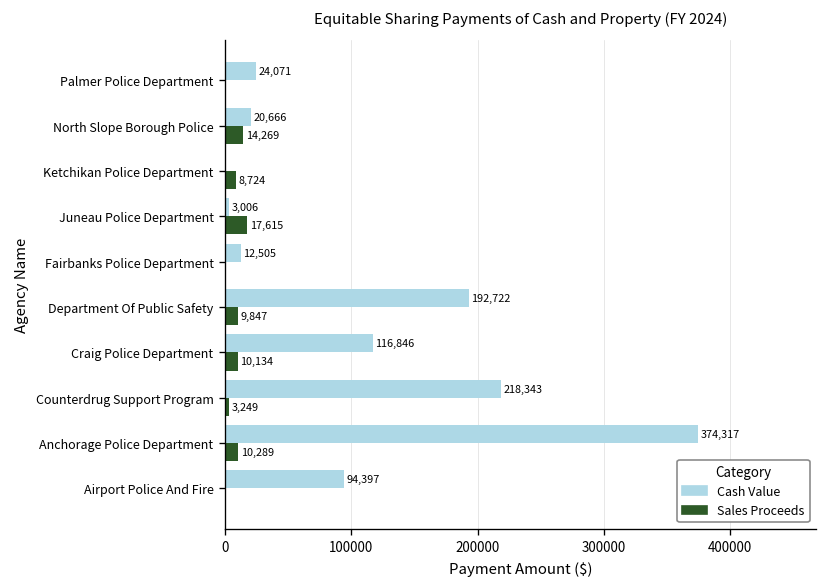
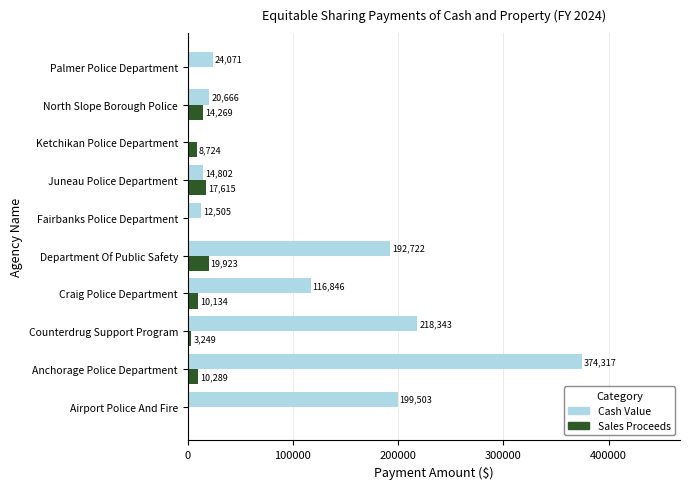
Cash Value, Juneau Police Department: 3,006 -> 14,802
Sales Proceeds, Department Of Public Safety: 9,847 -> 19,923
Cash Value, Airport Police And Fire: 94,397 -> 199,503
